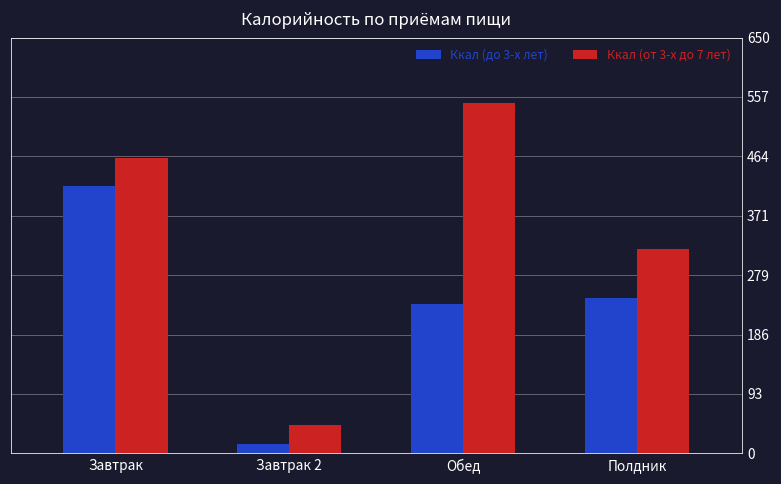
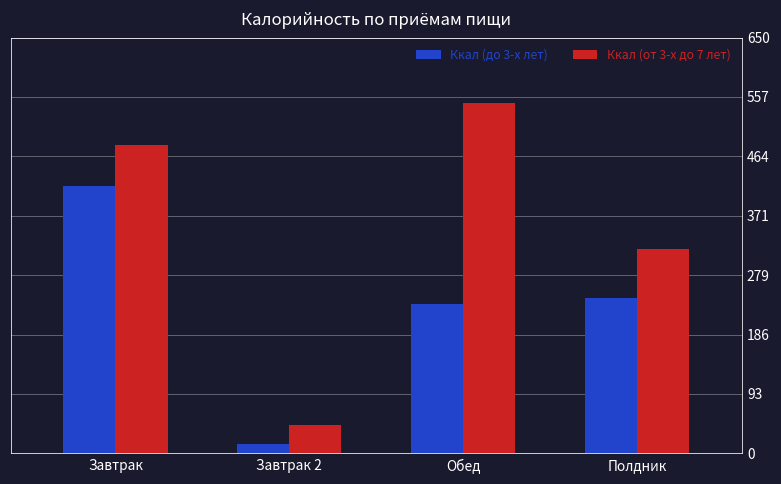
Ккал (от 3-х до 7 лет), Завтрак: 460 -> 480
